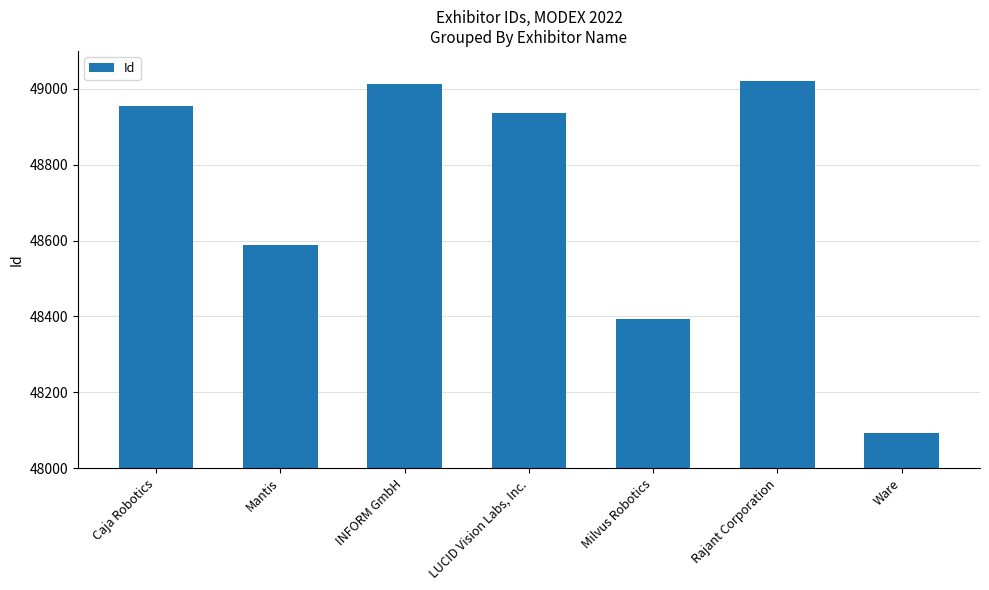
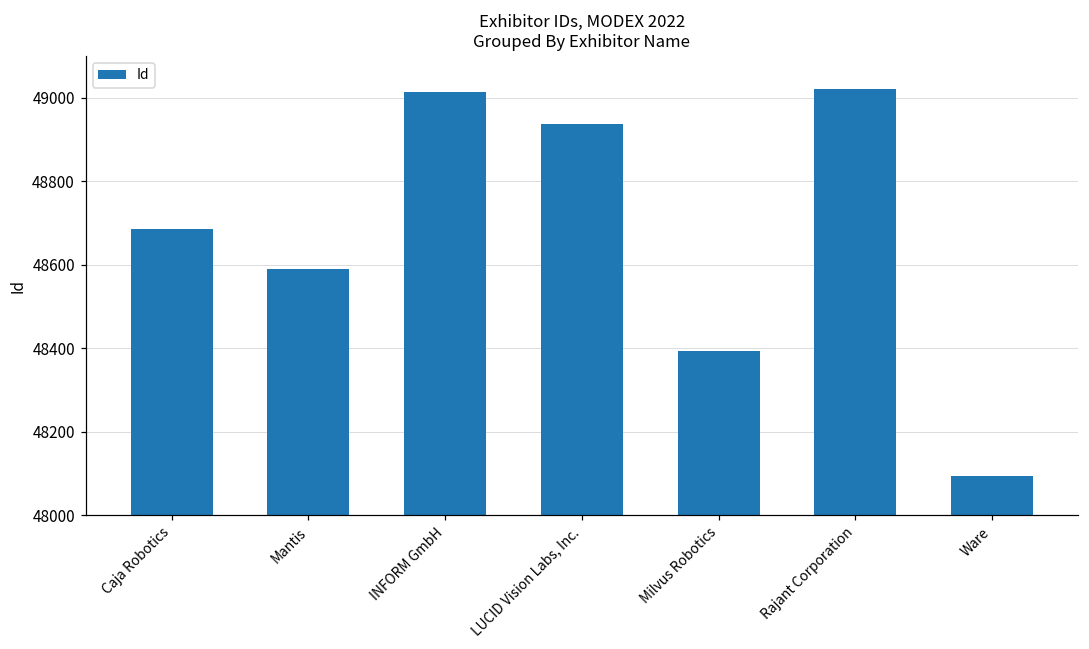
Caja Robotics: 48960 -> 48690
